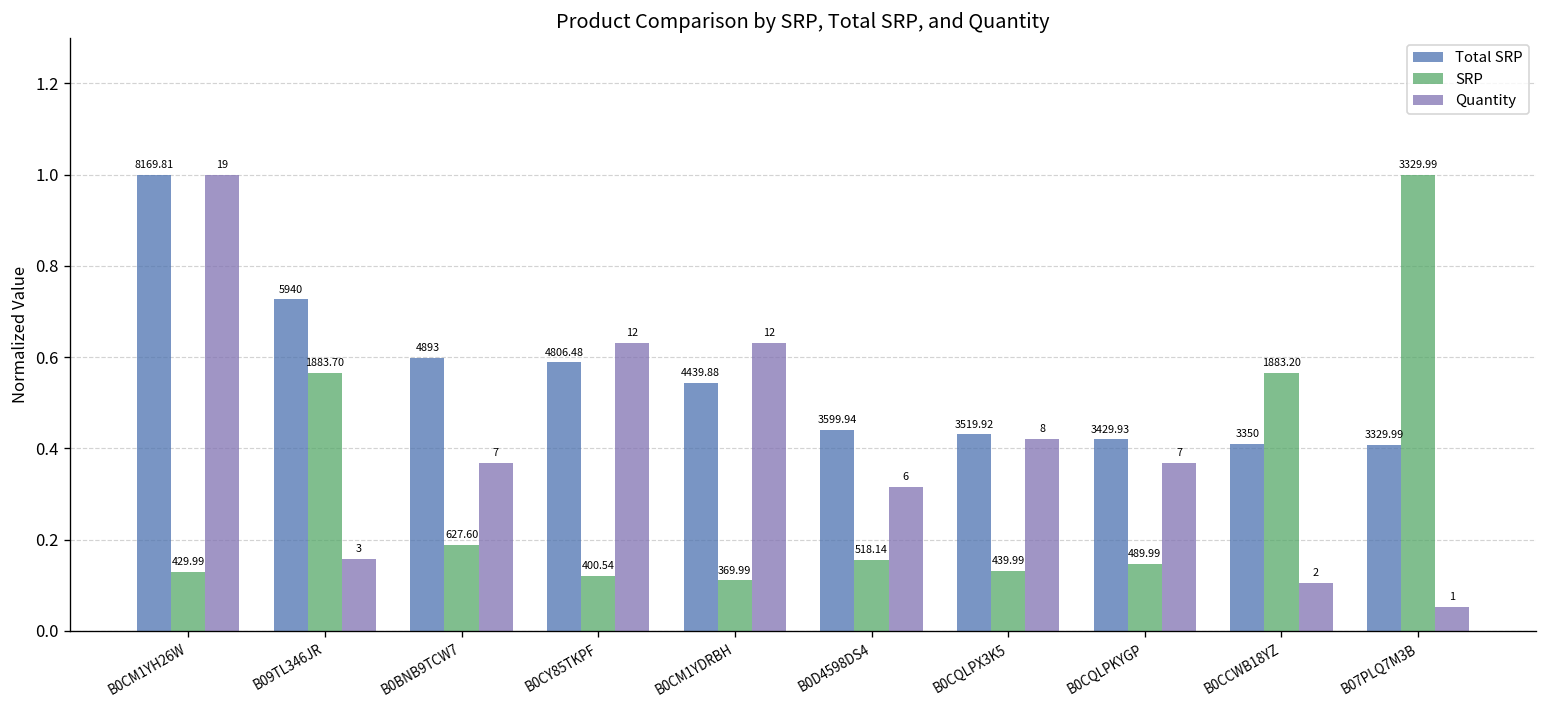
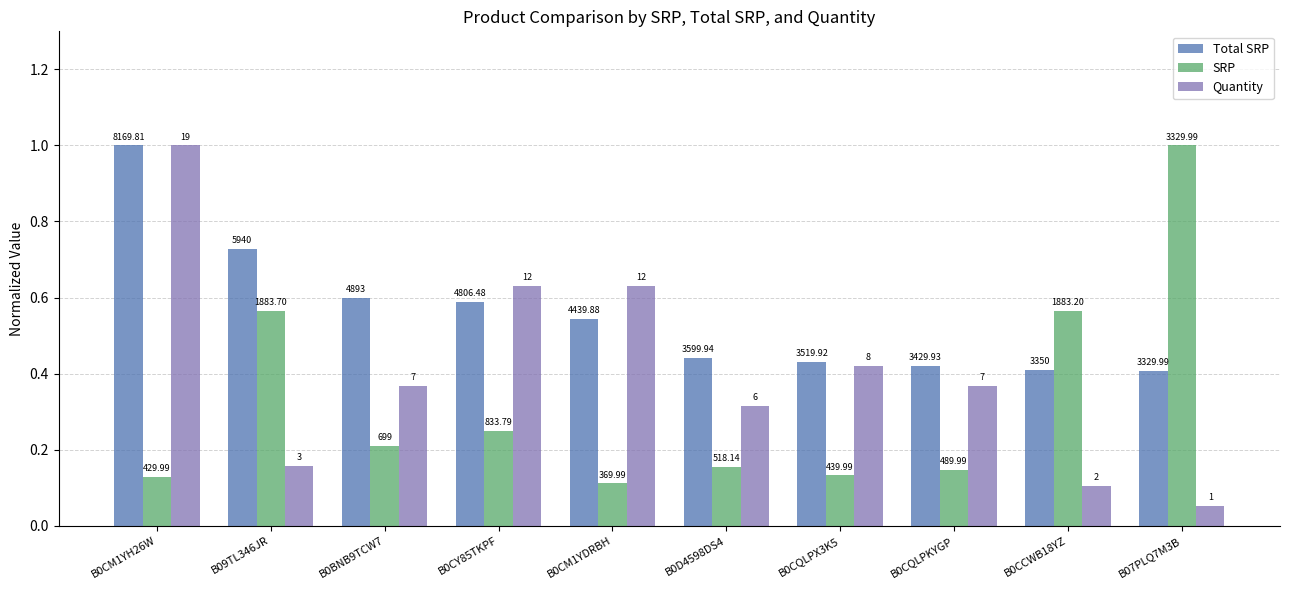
SRP, B0BNB9TCW7: 627.60 -> 699
SRP, B0CY85TKPF: 400.54 -> 833.79
